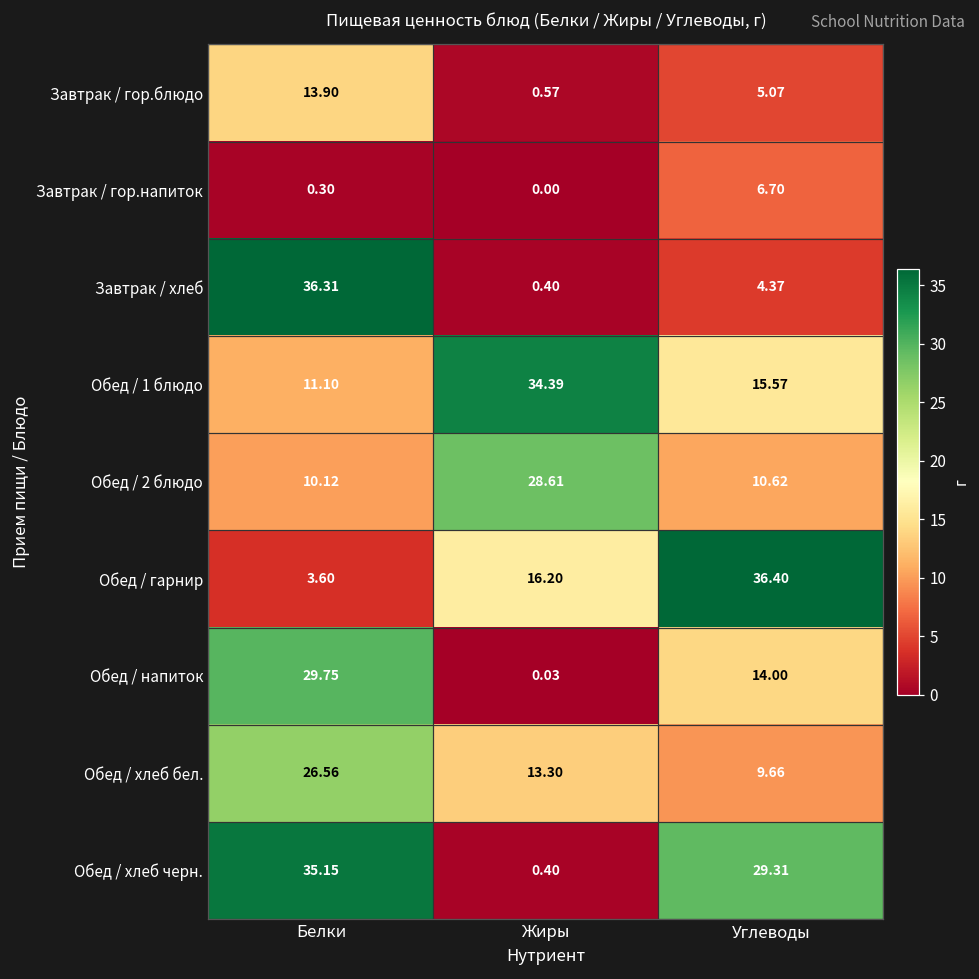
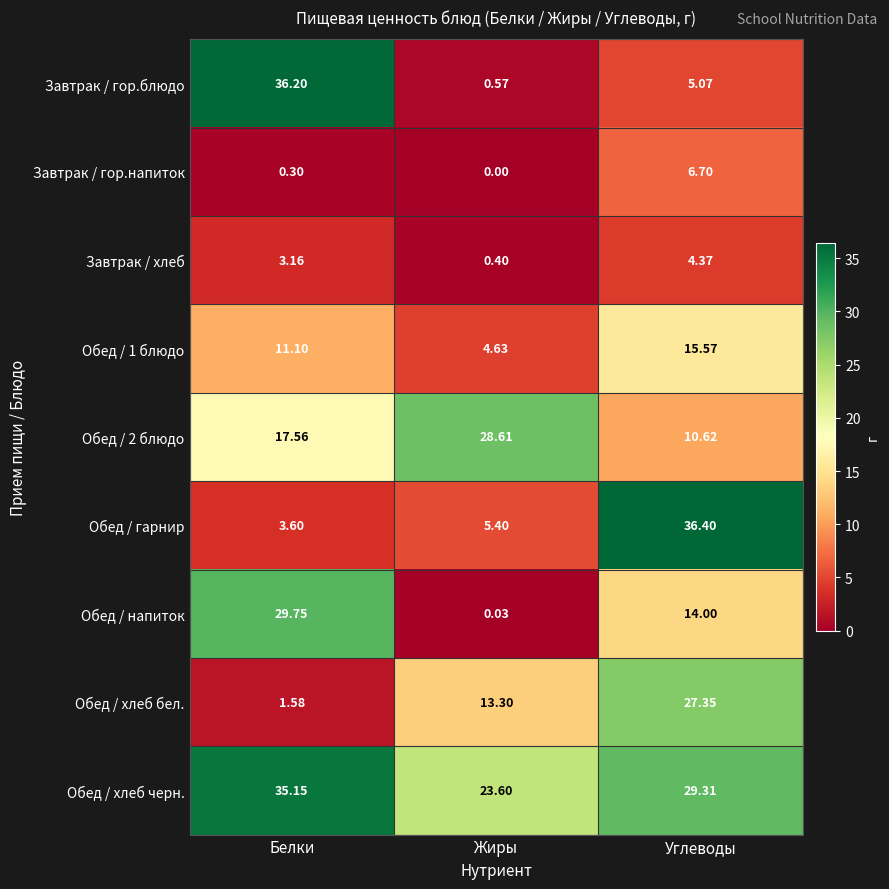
Завтрак / гор.блюдо, Белки: 13.90 -> 36.20
Завтрак / хлеб, Белки: 36.31 -> 3.16
Обед / 1 блюдо, Жиры: 34.39 -> 4.63
Обед / 2 блюдо, Белки: 10.12 -> 17.56
Обед / гарнир, Жиры: 16.20 -> 5.40
Обед / хлеб бел., Белки: 26.56 -> 1.58
Обед / хлеб бел., Углеводы: 9.66 -> 27.35
Обед / хлеб черн., Жиры: 0.40 -> 23.60
